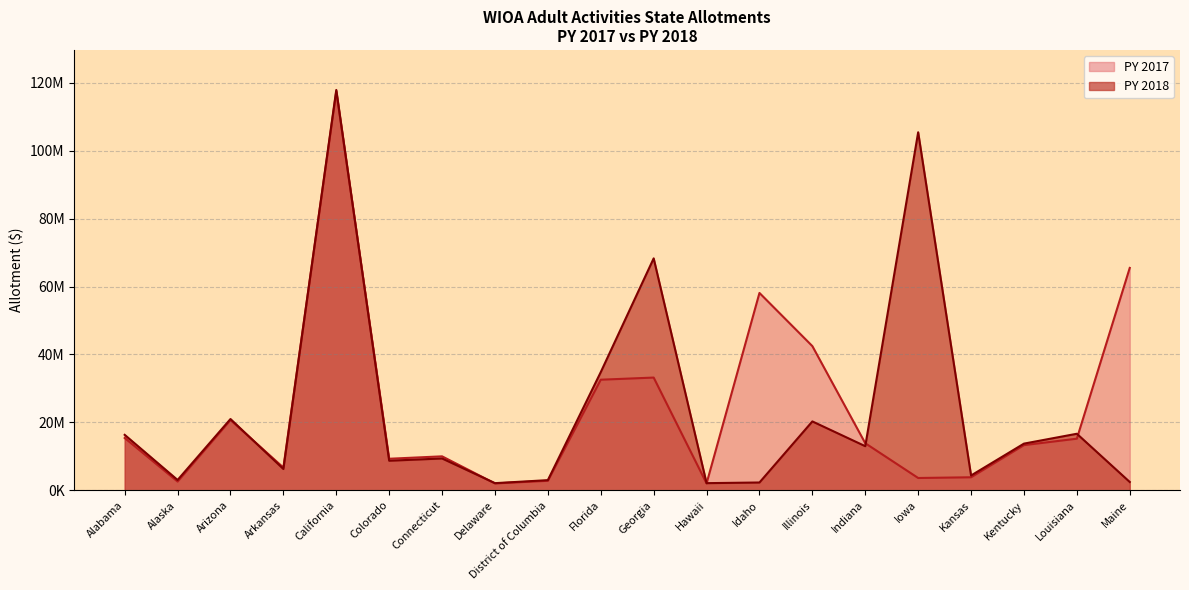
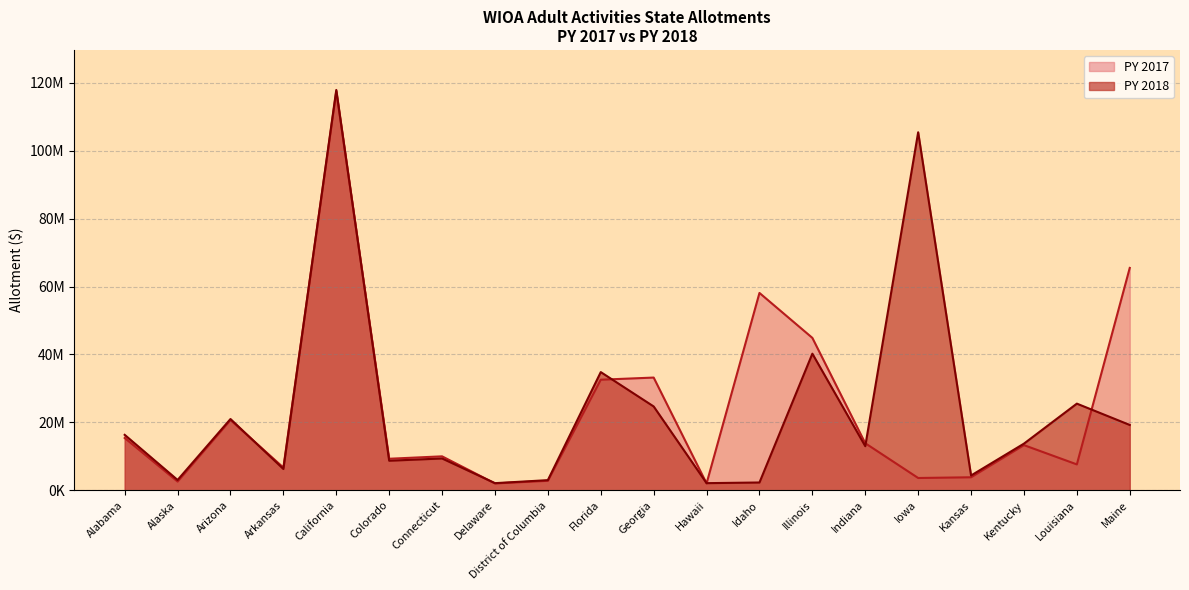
PY 2018, Georgia: 68000000 -> 25000000
PY 2017, Illinois: 42000000 -> 45000000
PY 2018, Illinois: 20000000 -> 40000000
PY 2017, Louisiana: 15000000 -> 8000000
PY 2018, Louisiana: 17000000 -> 26000000
PY 2018, Maine: 2000000 -> 19000000
